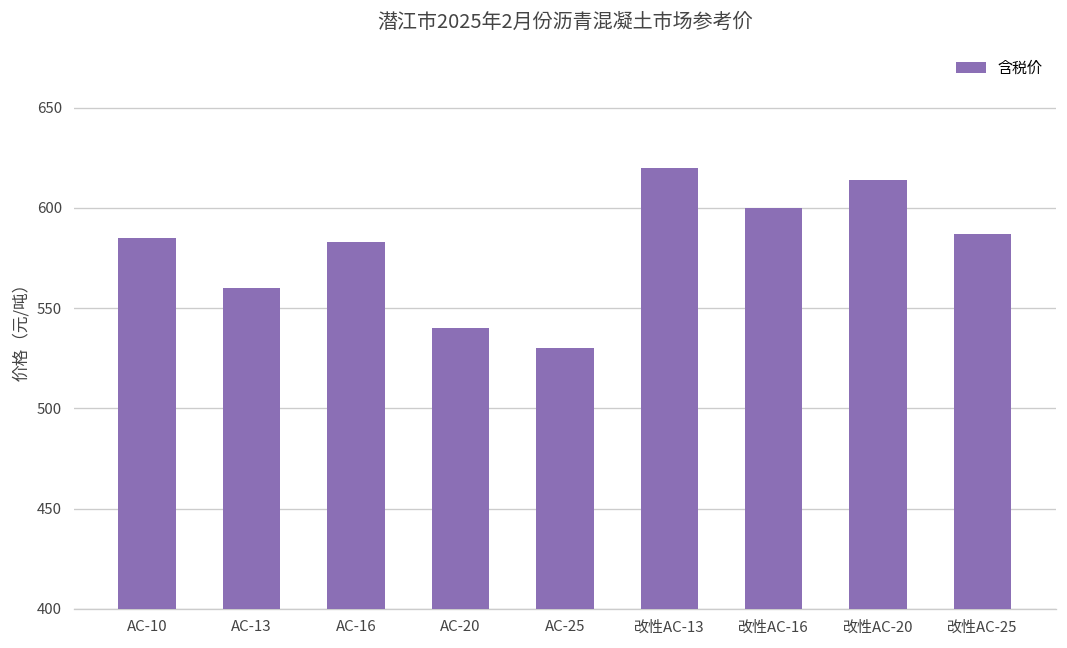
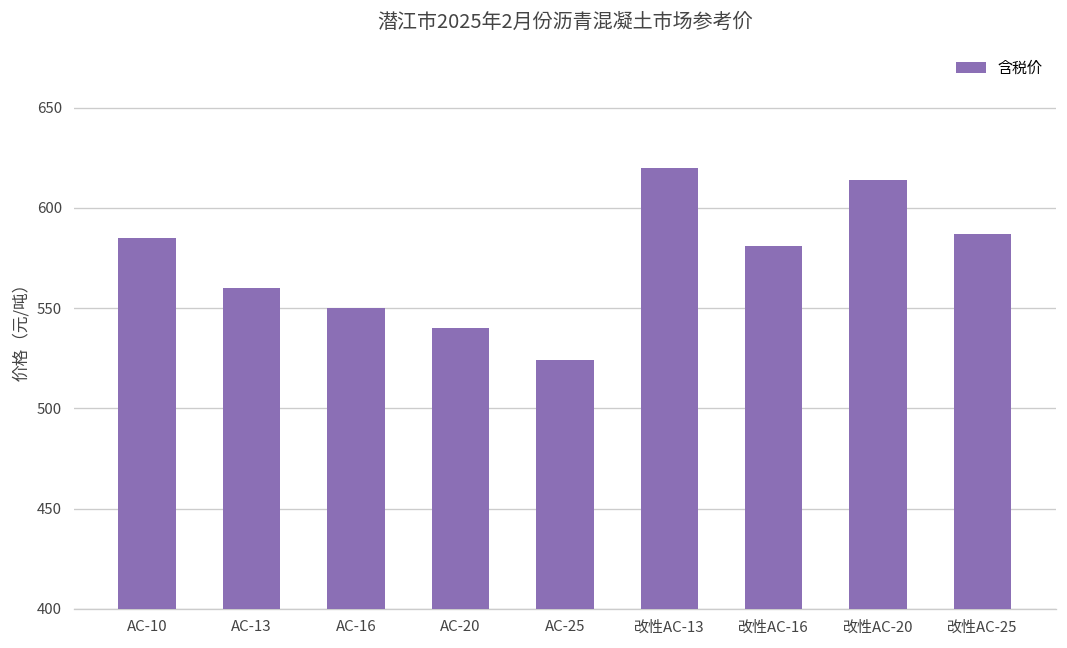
AC-16: 583 -> 550
AC-25: 530 -> 524
改性AC-16: 600 -> 581
